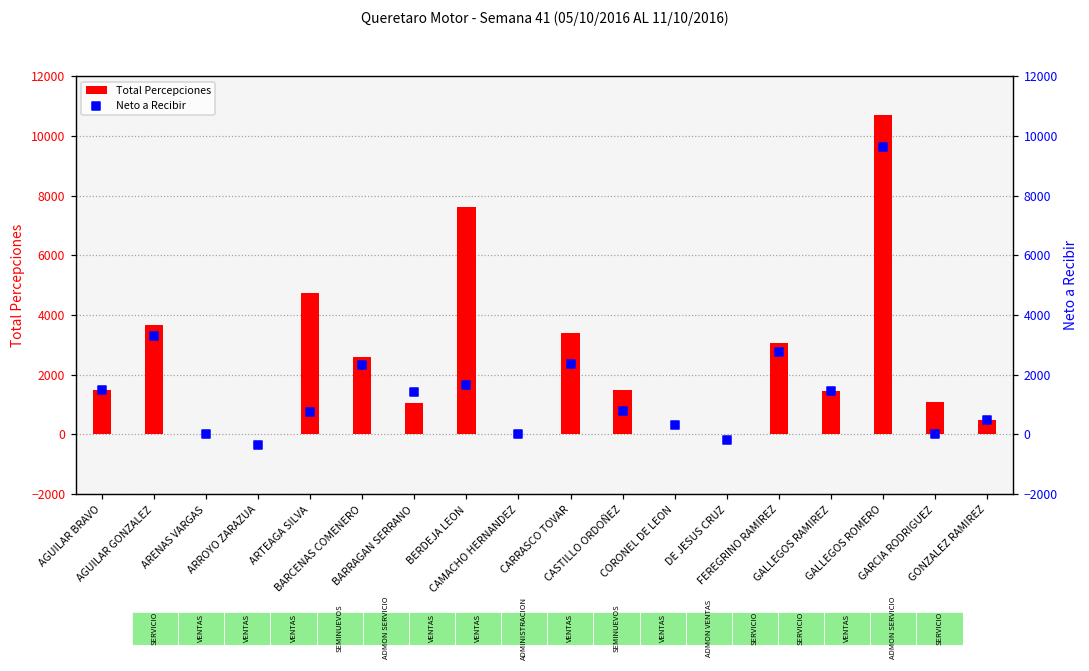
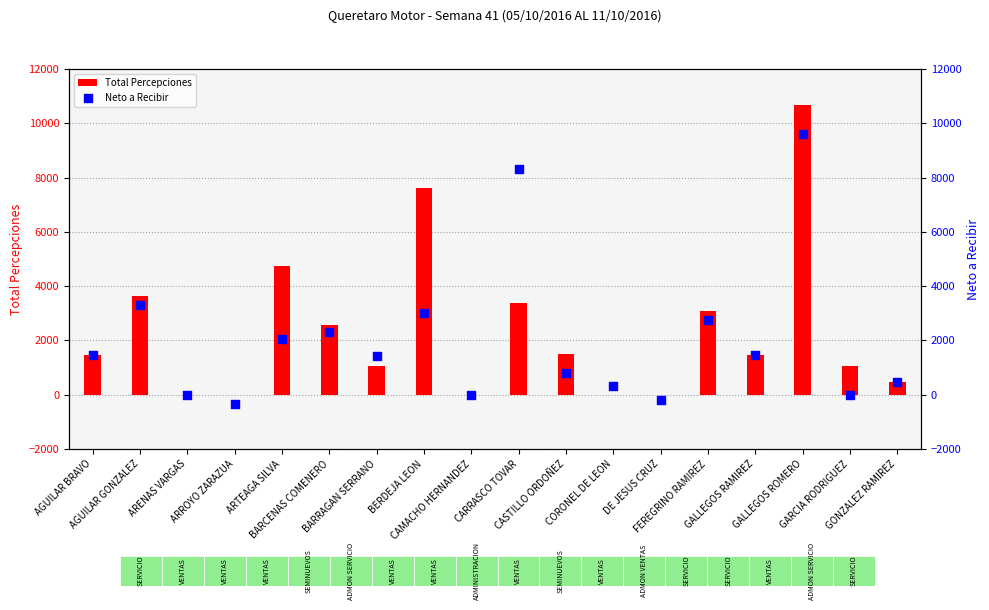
Neto a Recibir, ARTEAGA SILVA: 800 -> 2000
Neto a Recibir, BERDEJA LEON: 1600 -> 3000
Neto a Recibir, CARRASCO TOVAR: 2300 -> 8300
